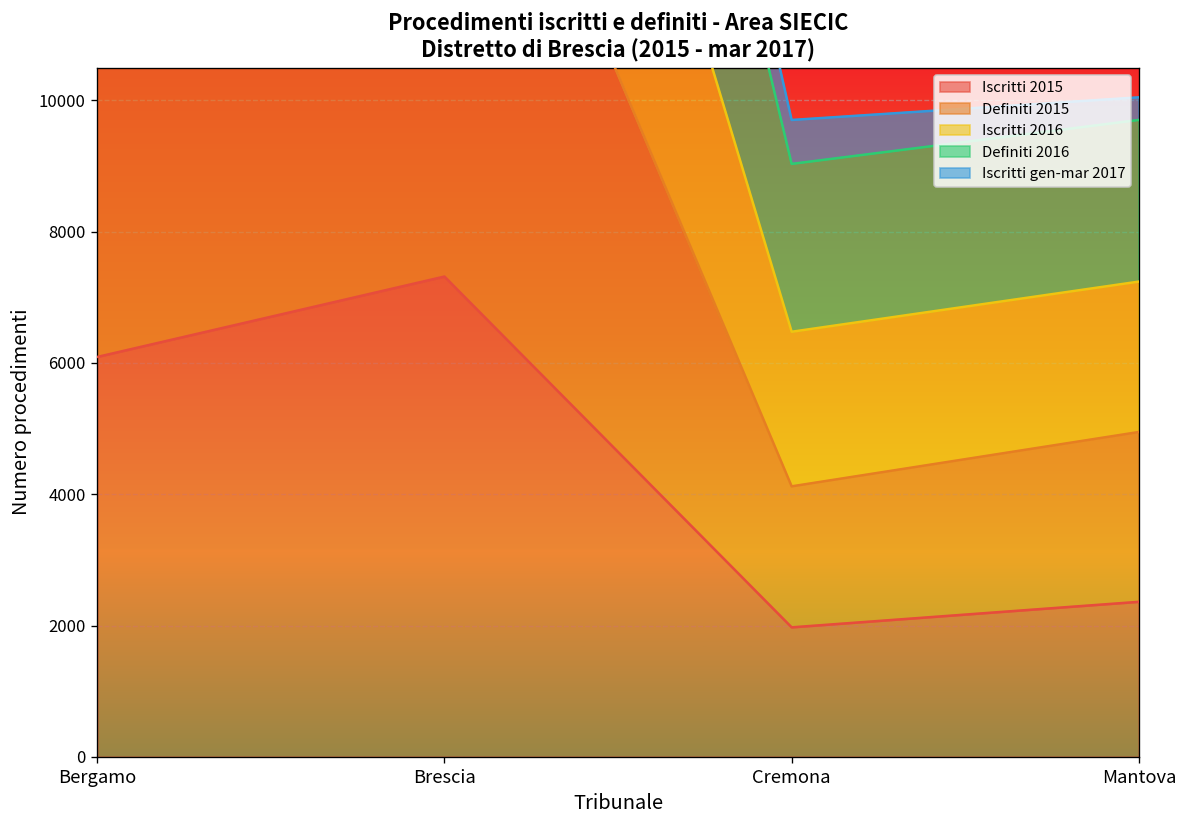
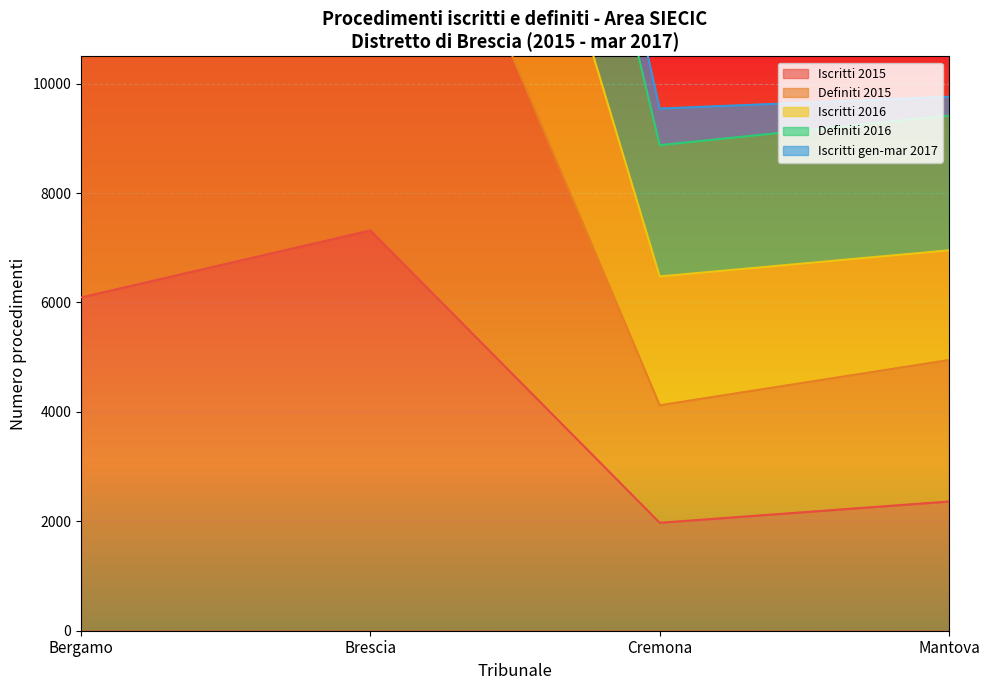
Definiti 2016, Cremona: 2600 -> 2400
Iscritti 2016, Mantova: 2300 -> 2000
